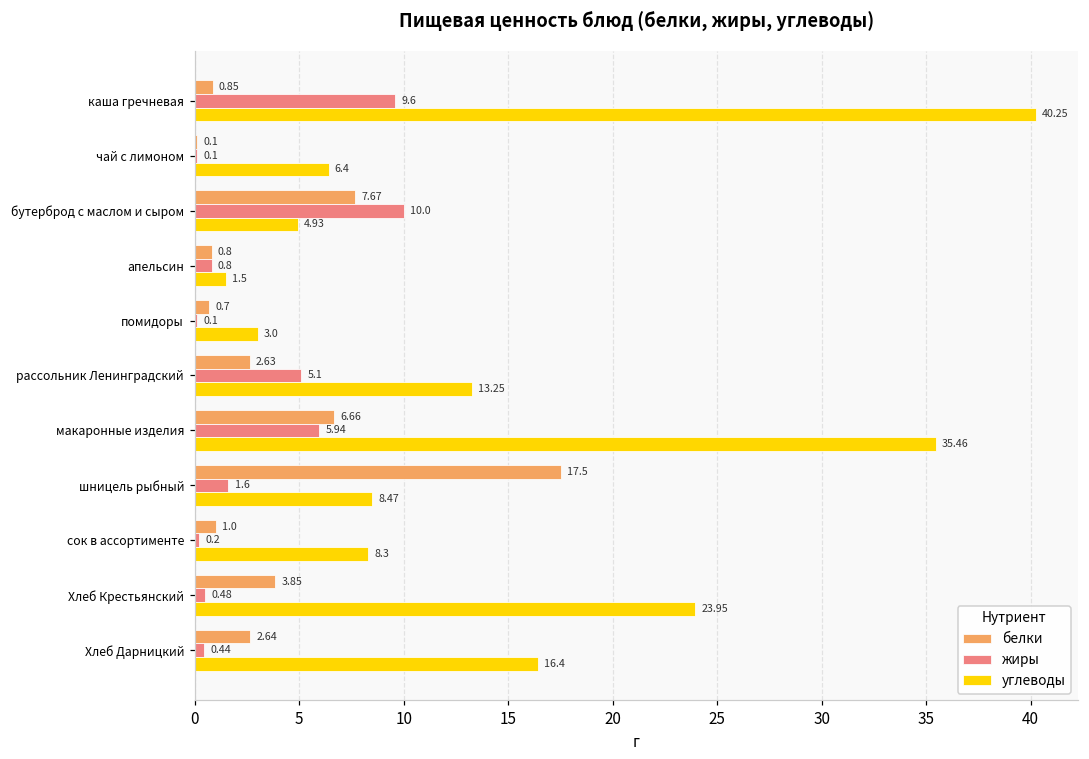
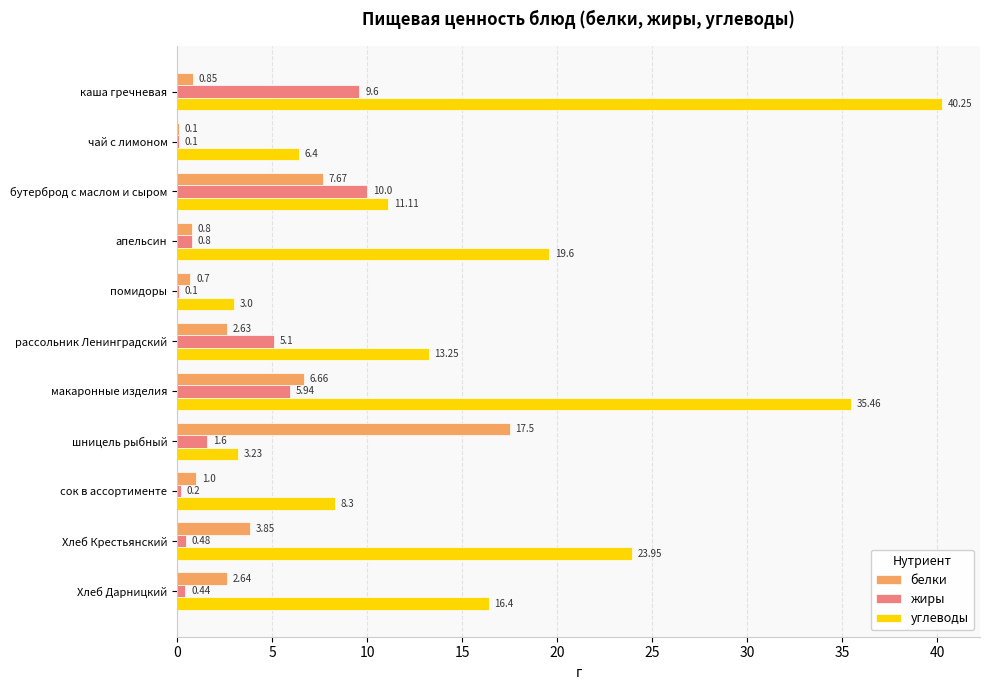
углеводы, бутерброд с маслом и сыром: 4.93 -> 11.11
углеводы, апельсин: 1.5 -> 19.6
углеводы, шницель рыбный: 8.47 -> 3.23
